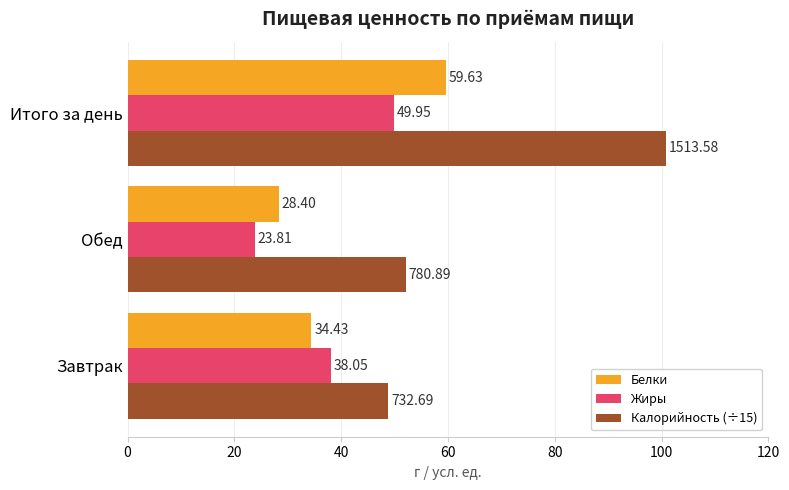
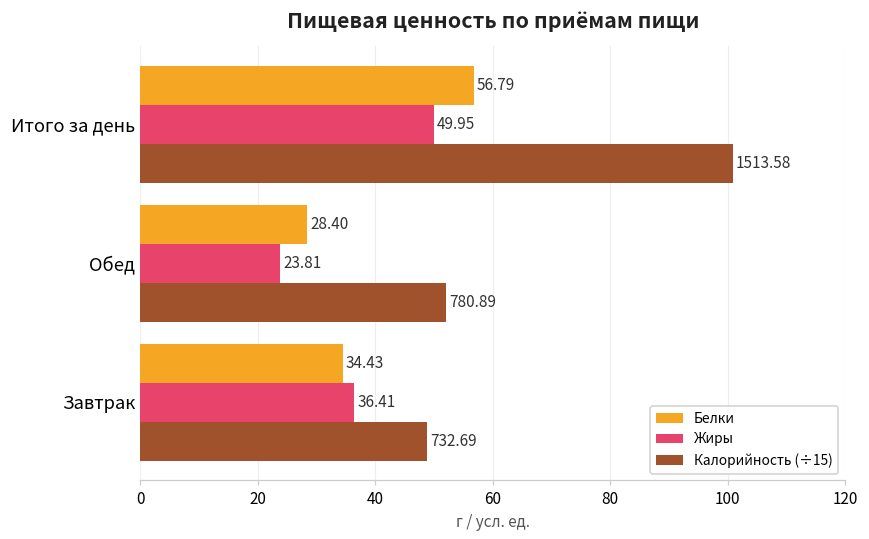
Белки, Итого за день: 59.63 -> 56.79
Жиры, Завтрак: 38.05 -> 36.41
